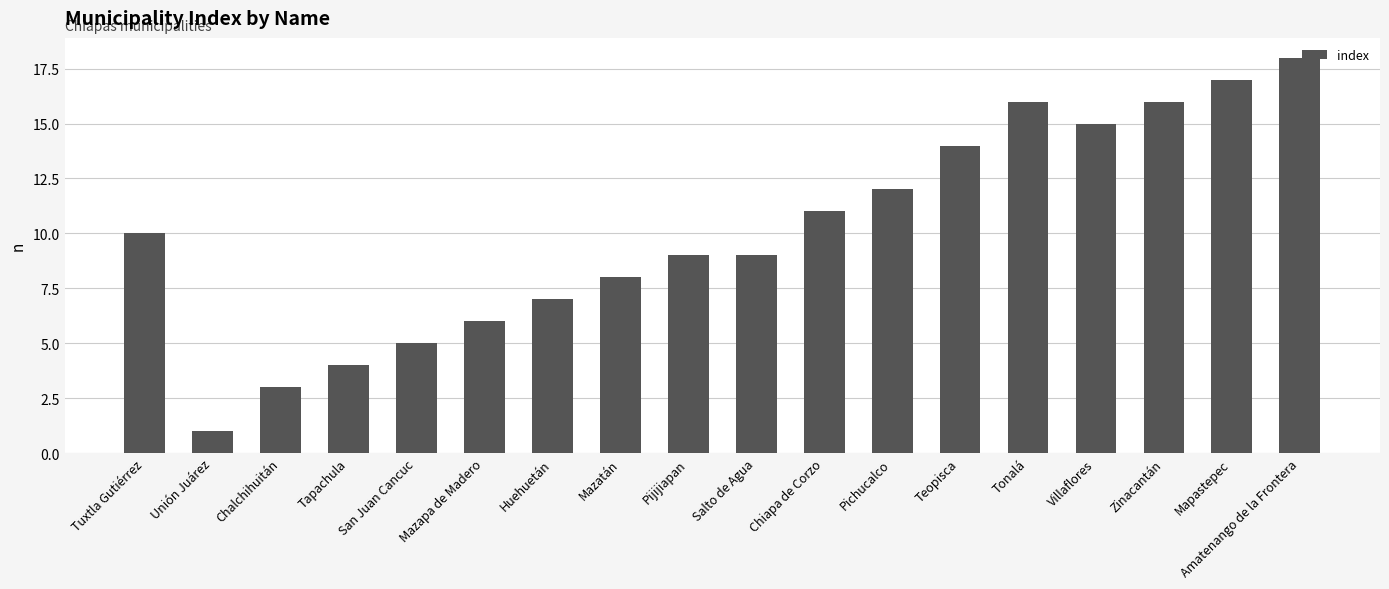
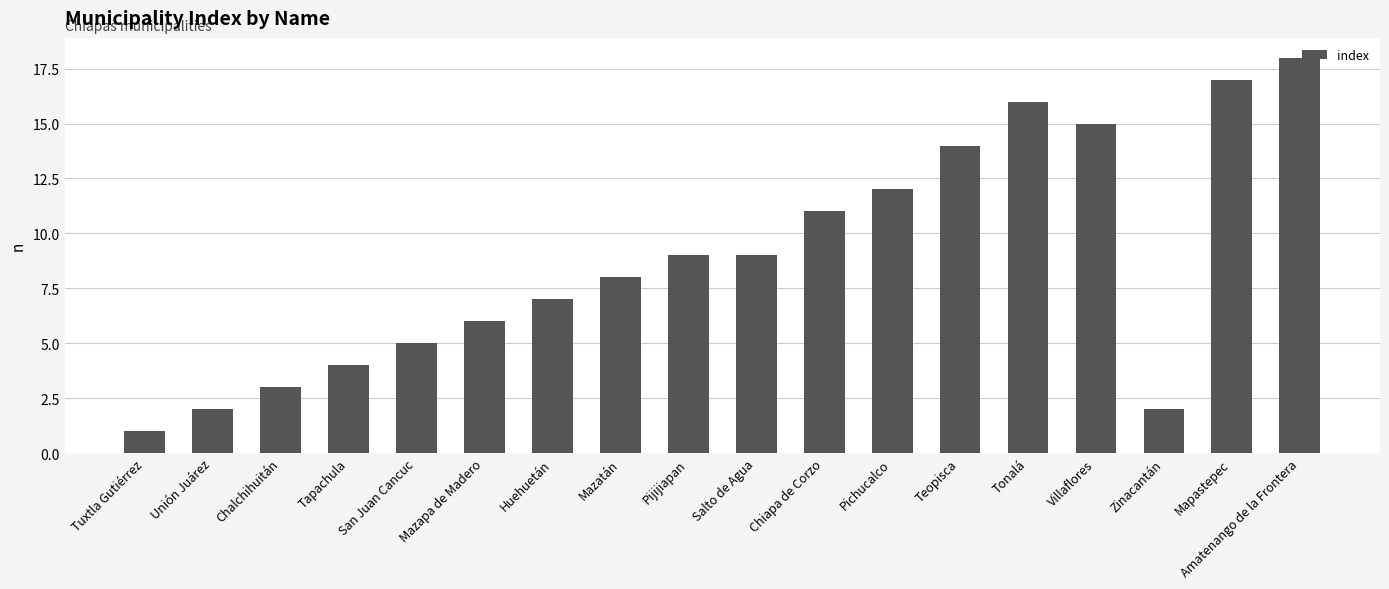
Tuxtla Gutiérrez: 10 -> 1
Unión Juárez: 1 -> 2
Zinacantán: 16 -> 2
